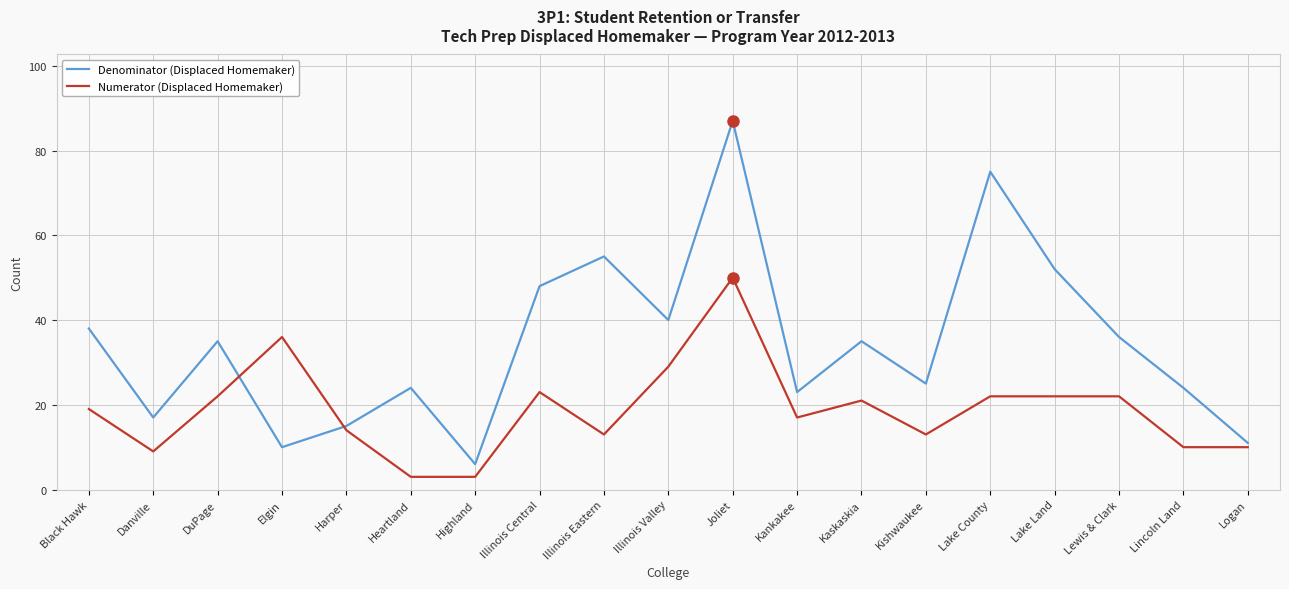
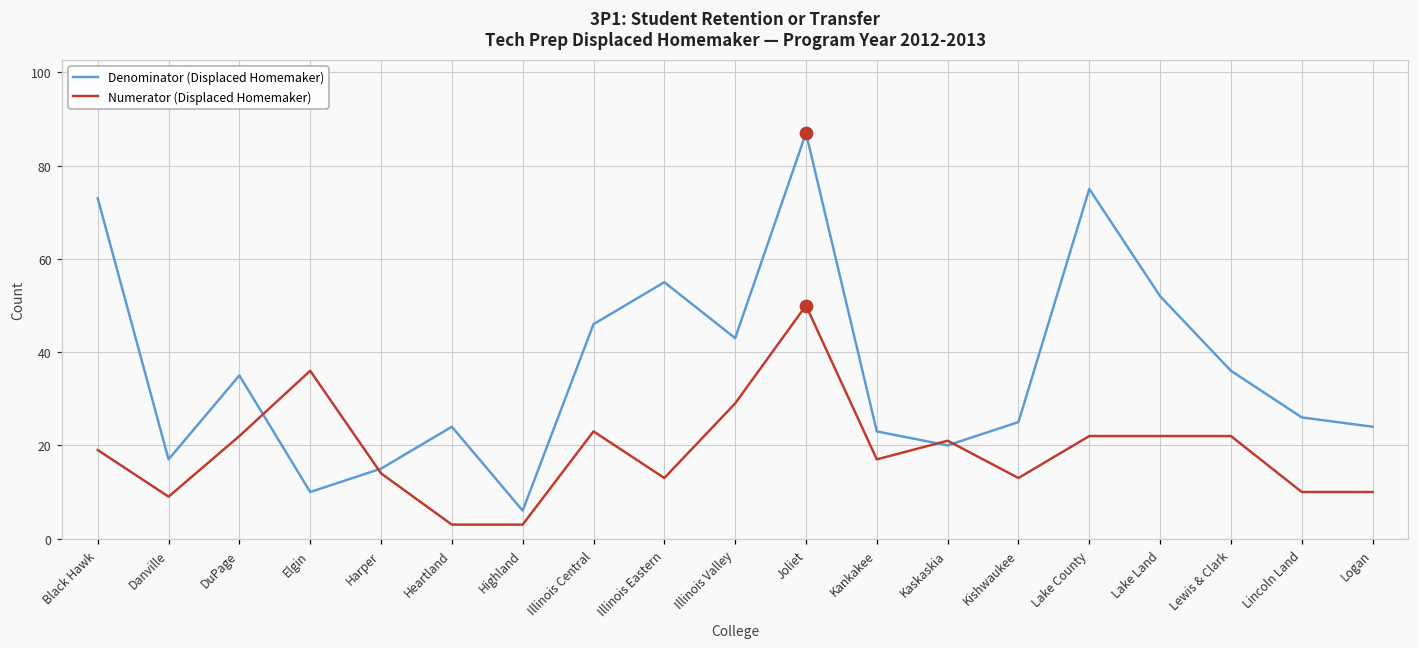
Denominator (Displaced Homemaker), Black Hawk: 38 -> 73
Denominator (Displaced Homemaker), Illinois Central: 48 -> 46
Denominator (Displaced Homemaker), Illinois Valley: 40 -> 43
Denominator (Displaced Homemaker), Kaskaskia: 35 -> 20
Denominator (Displaced Homemaker), Lincoln Land: 24 -> 26
Denominator (Displaced Homemaker), Logan: 11 -> 24
